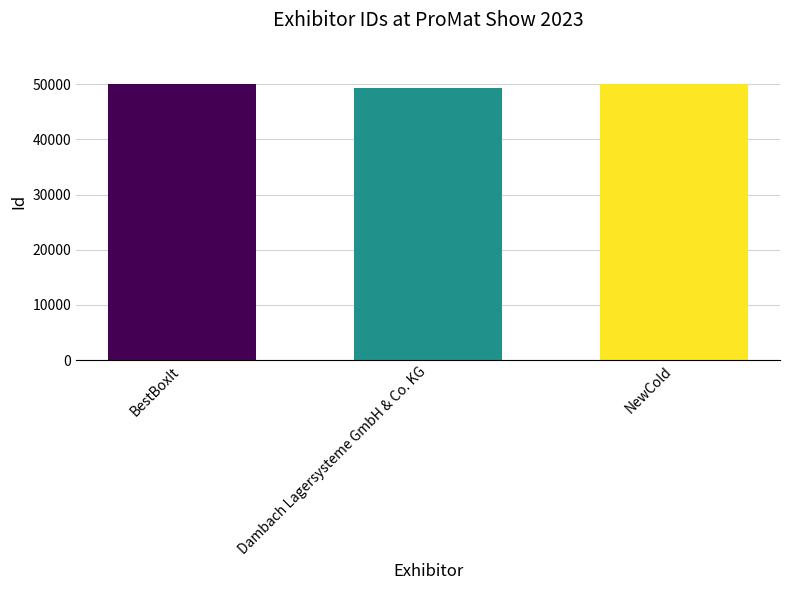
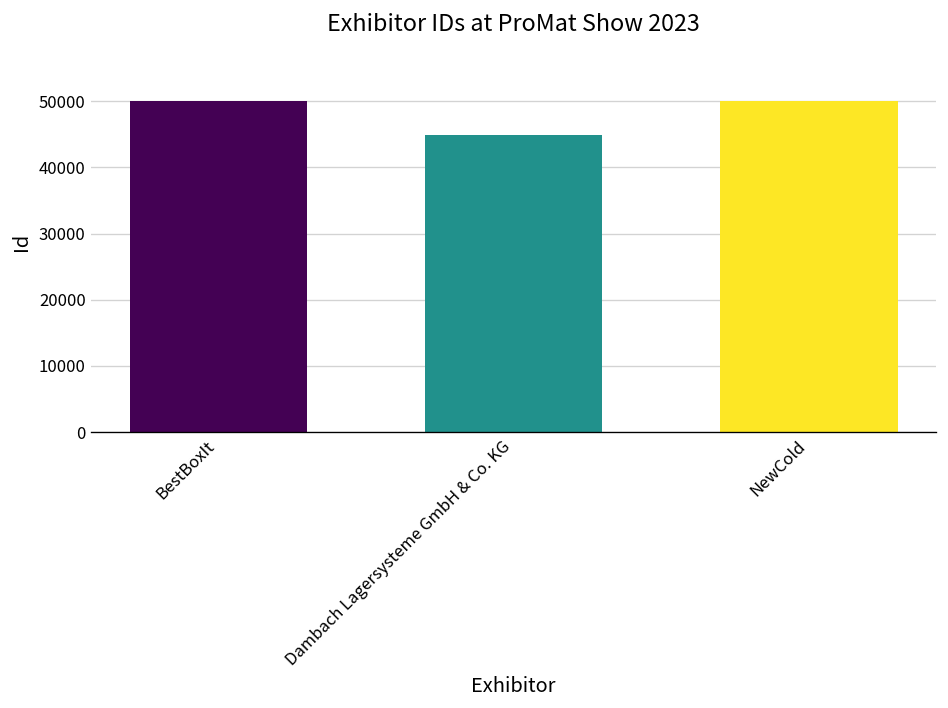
Dambach Lagersysteme GmbH & Co. KG: 49000 -> 45000
